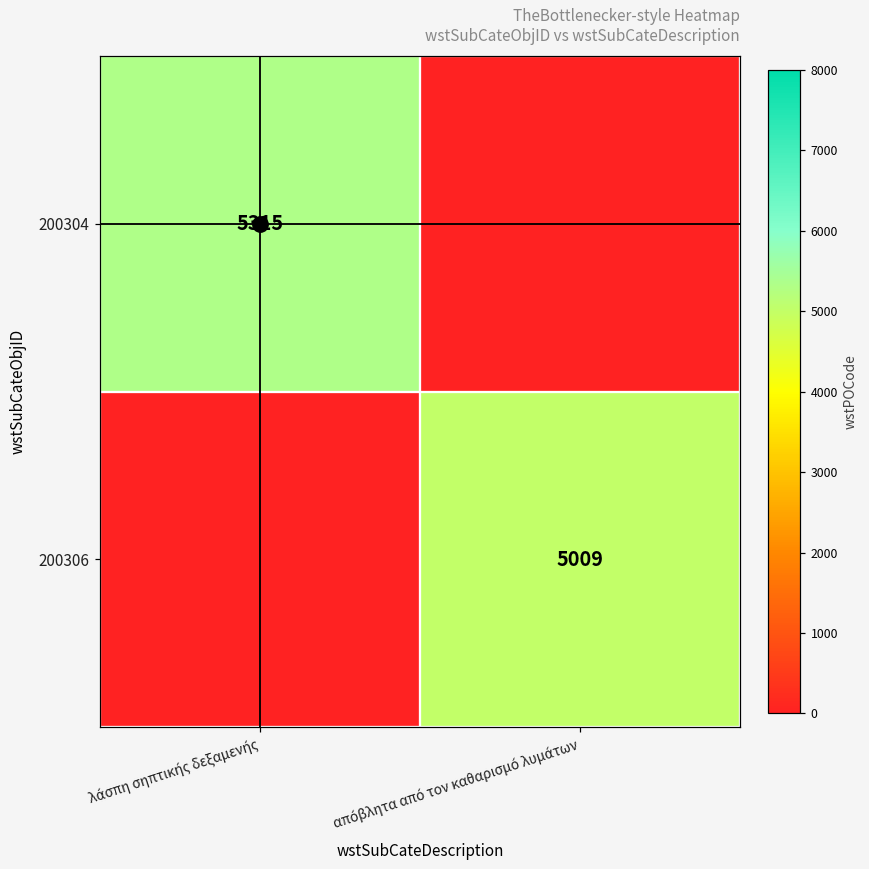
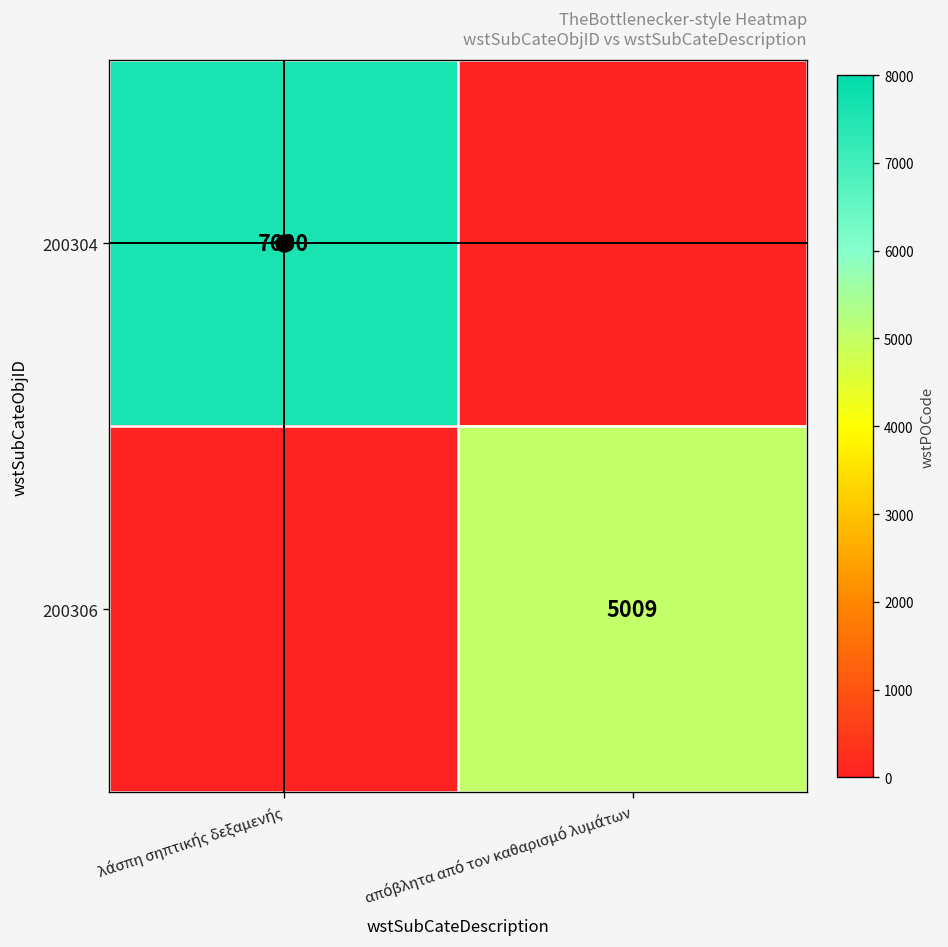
200304, λάσπη σηπτικής δεξαμενής: 5315 -> 7600
